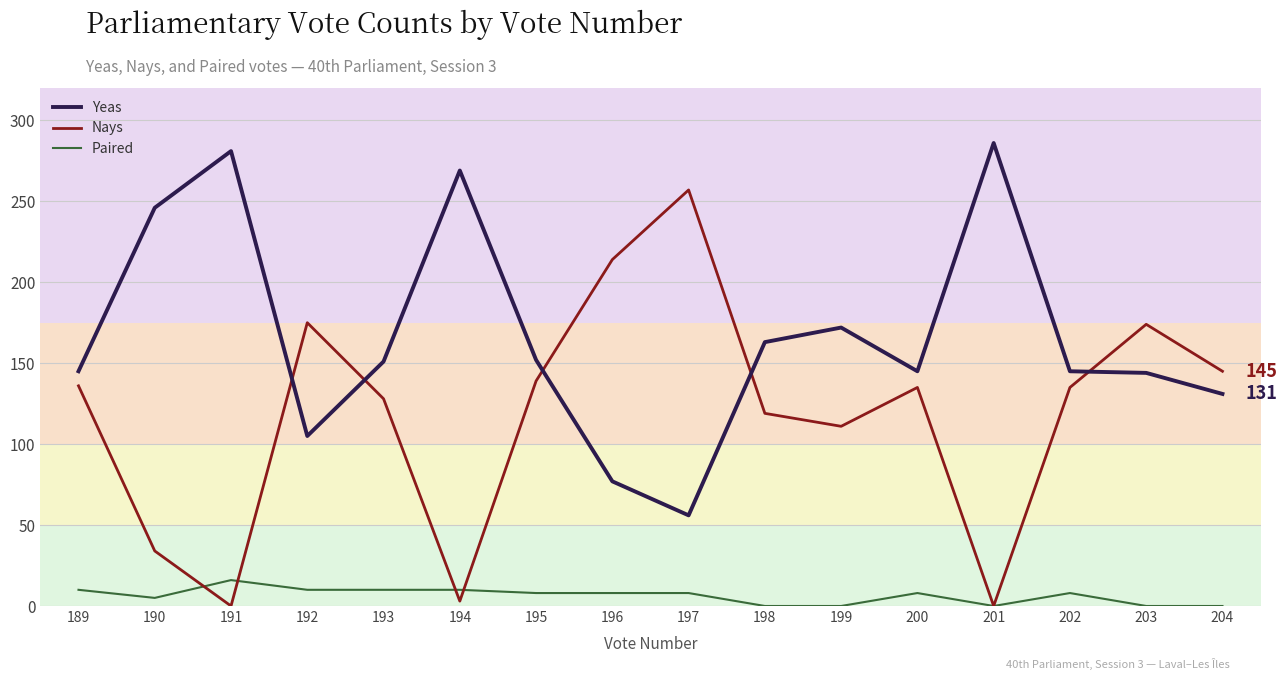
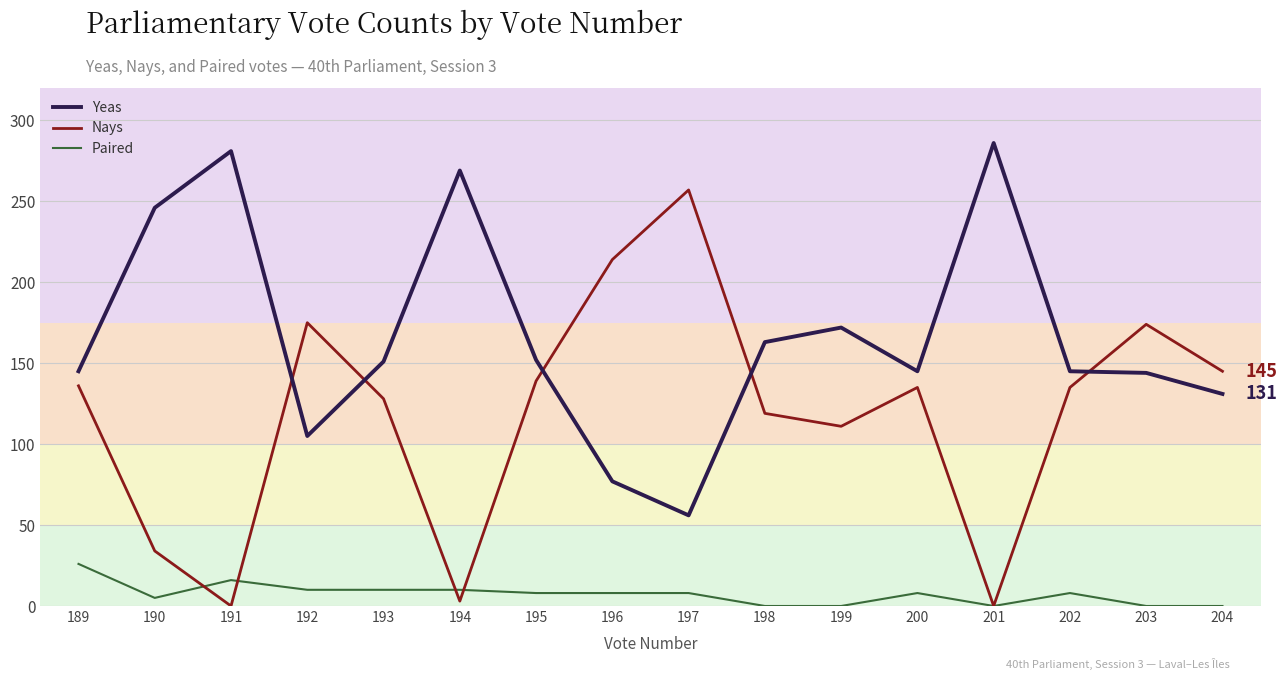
Paired, 189: 10 -> 26
